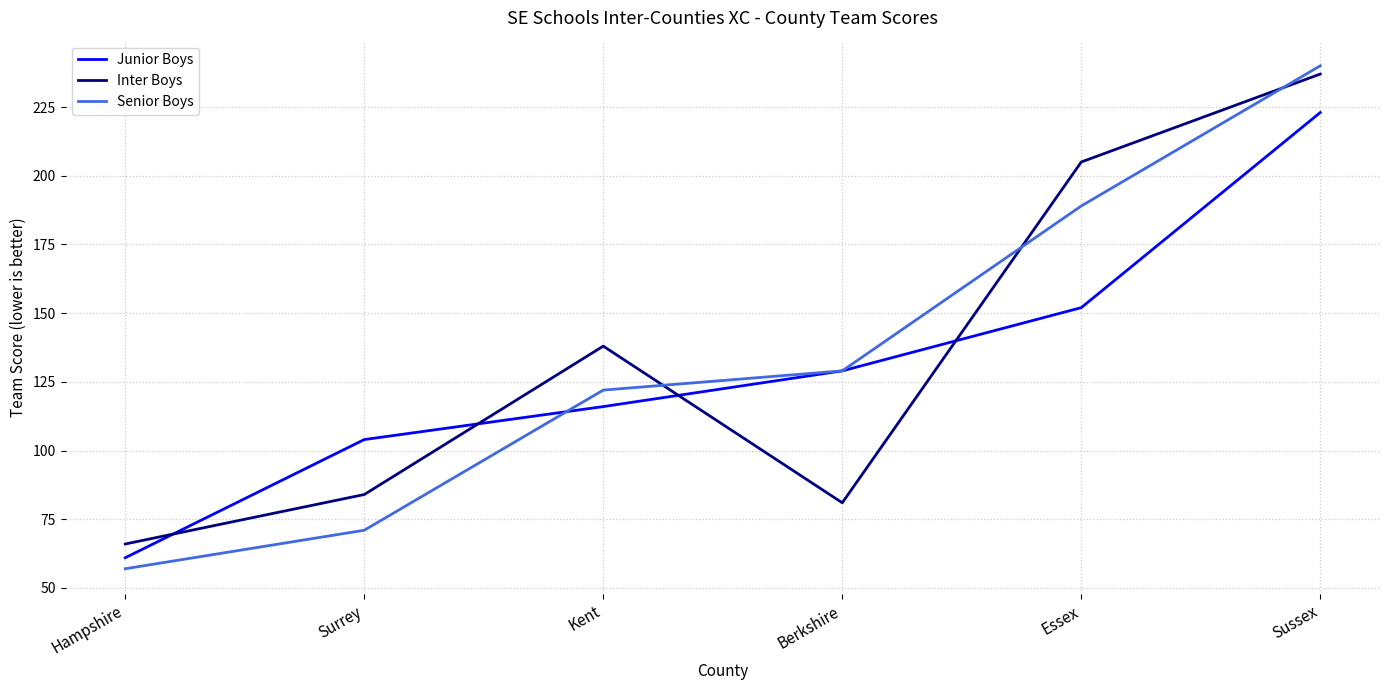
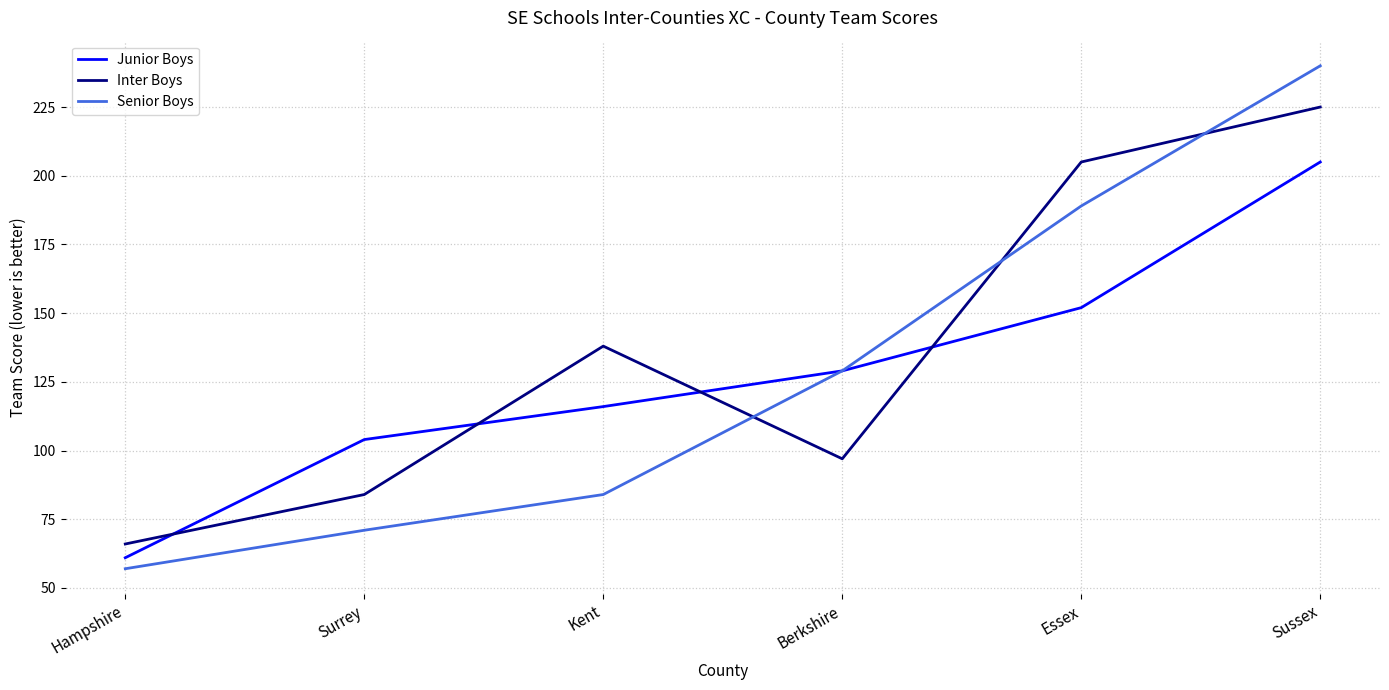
Senior Boys, Kent: 122 -> 84
Inter Boys, Berkshire: 81 -> 97
Junior Boys, Sussex: 223 -> 205
Inter Boys, Sussex: 237 -> 225
